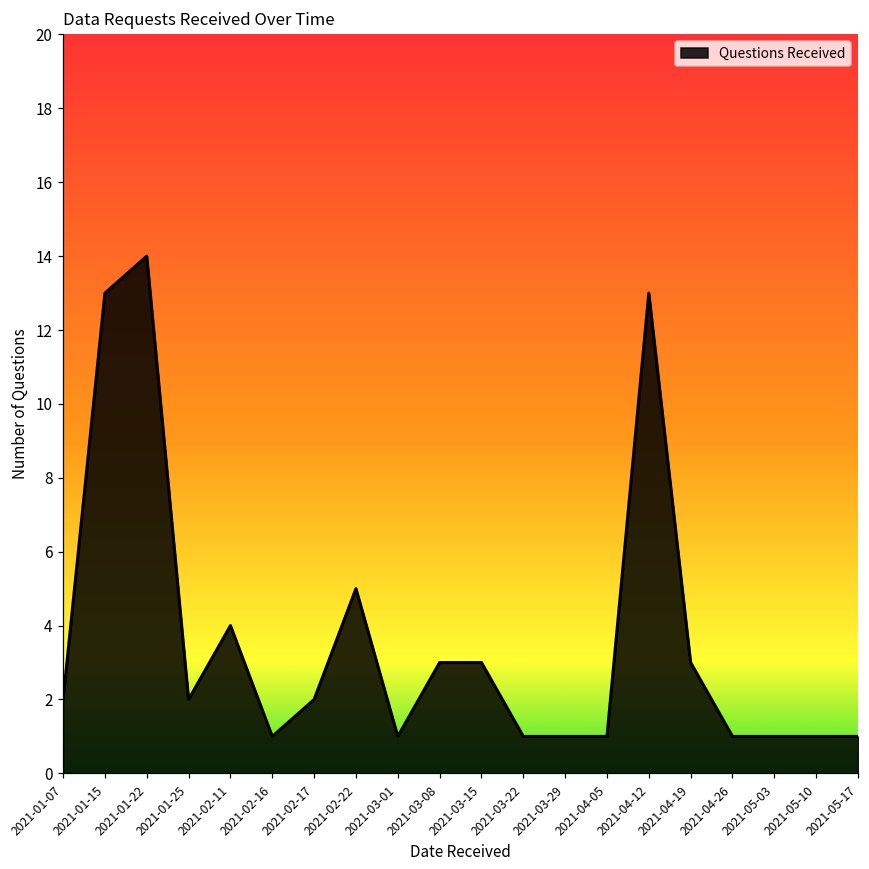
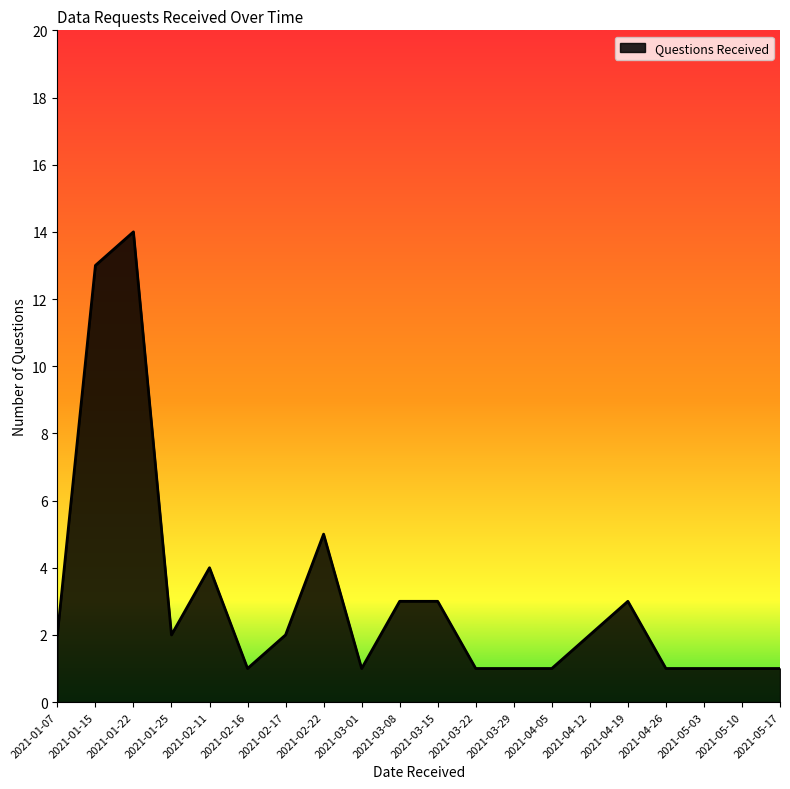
2021-04-12: 13 -> 2
